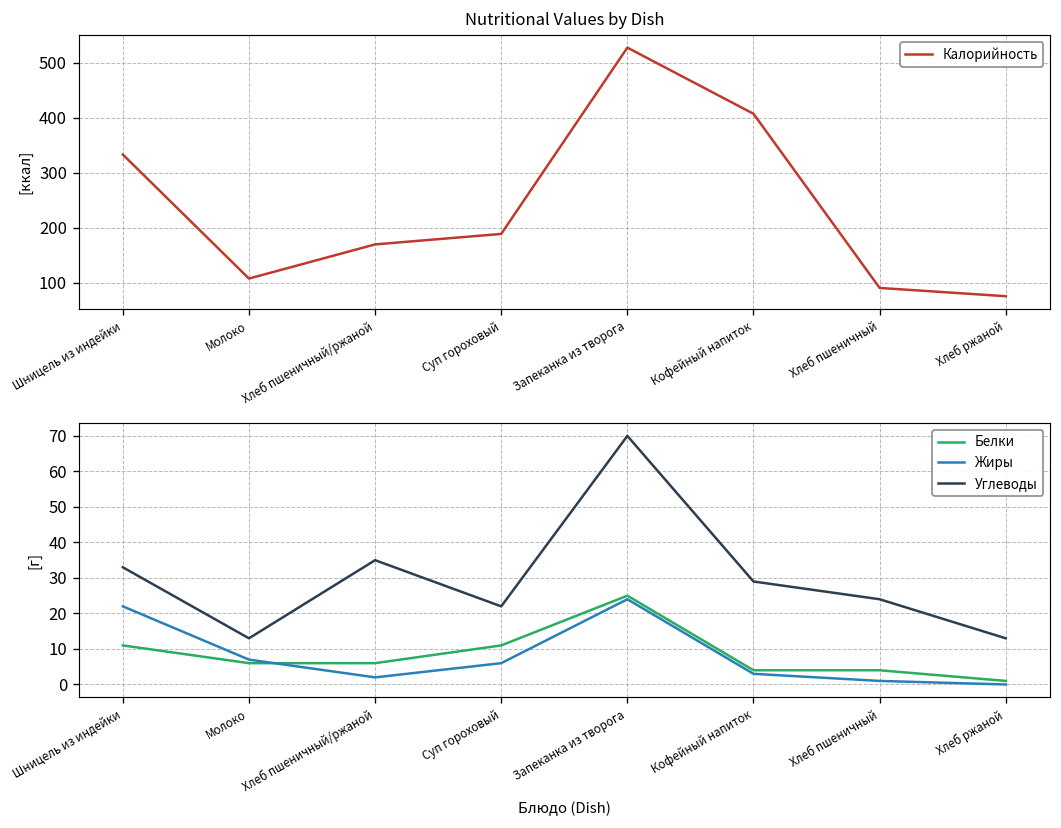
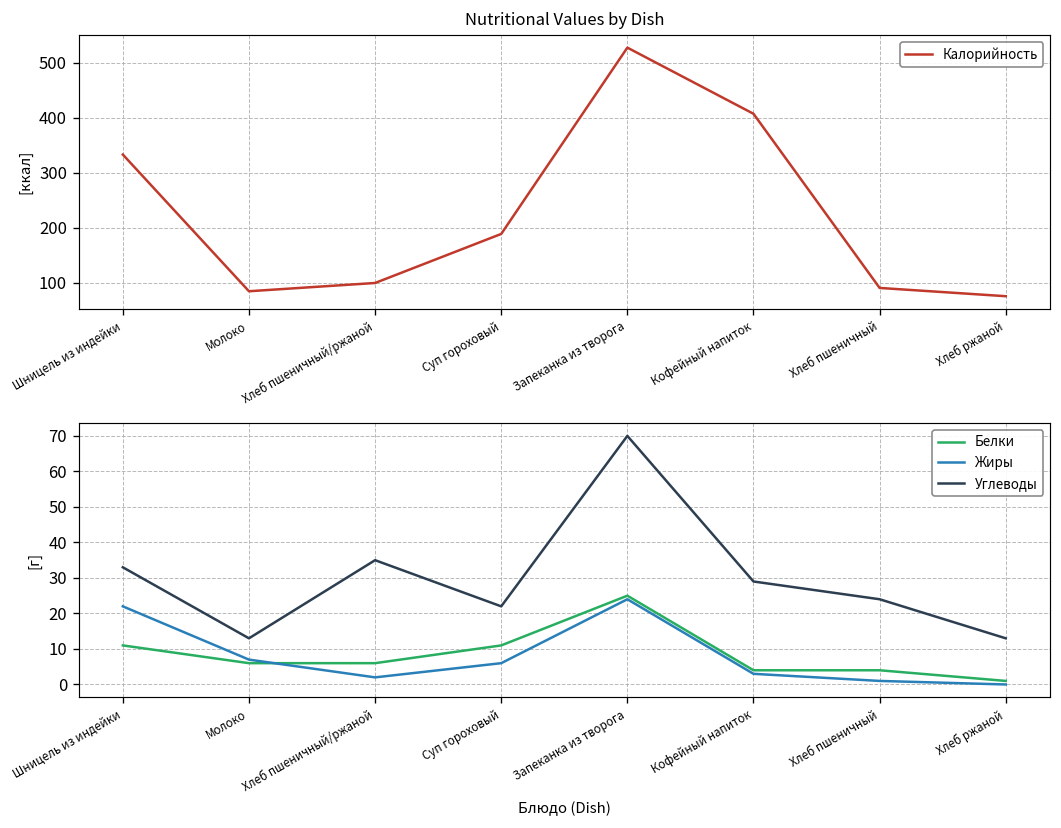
Nutritional Values by Dish, Молоко: 110 -> 90
Nutritional Values by Dish, Хлеб пшеничный/ржаной: 170 -> 100
